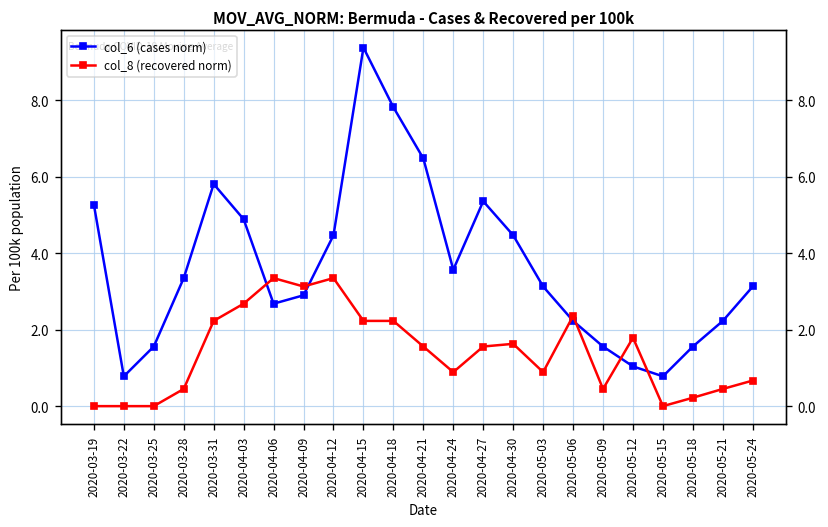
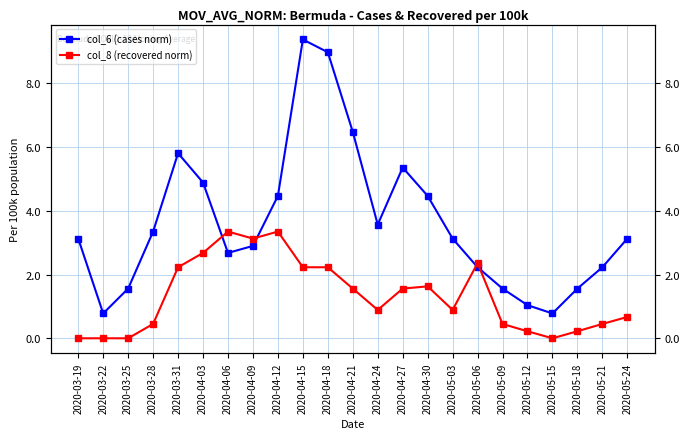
col_6 (cases norm), 2020-03-19: 5.3 -> 3.1
col_6 (cases norm), 2020-04-18: 7.8 -> 9.0
col_8 (recovered norm), 2020-05-12: 1.8 -> 0.2
